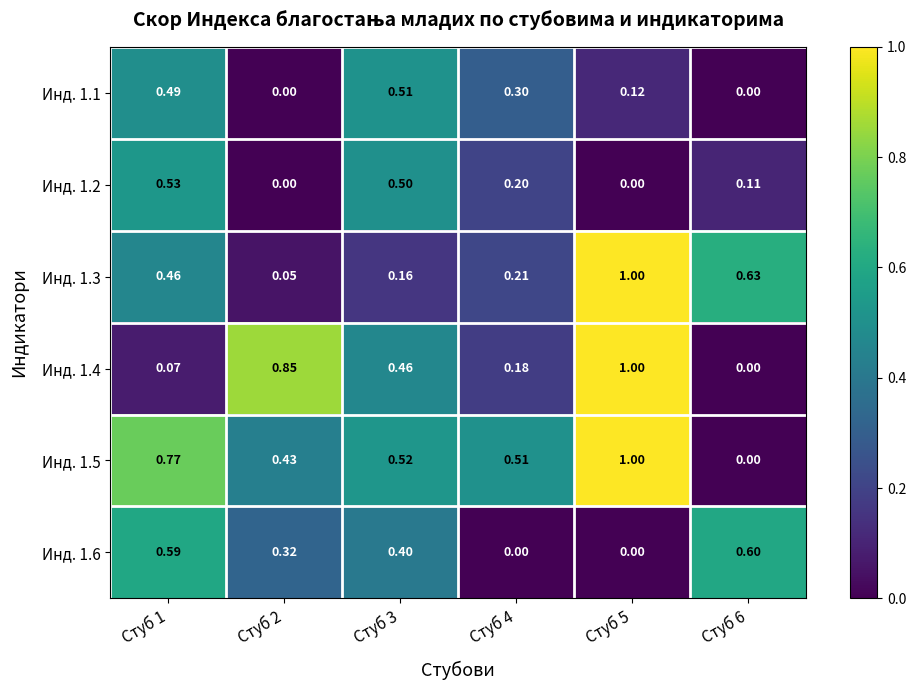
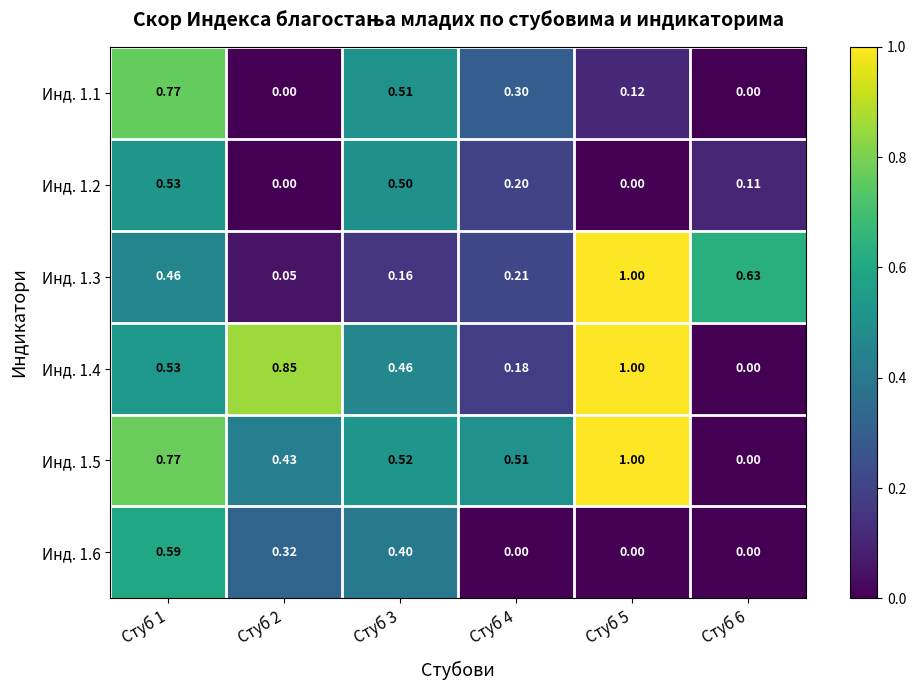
Инд. 1.1, Стуб 1: 0.49 -> 0.77
Инд. 1.4, Стуб 1: 0.07 -> 0.53
Инд. 1.6, Стуб 6: 0.60 -> 0.00
